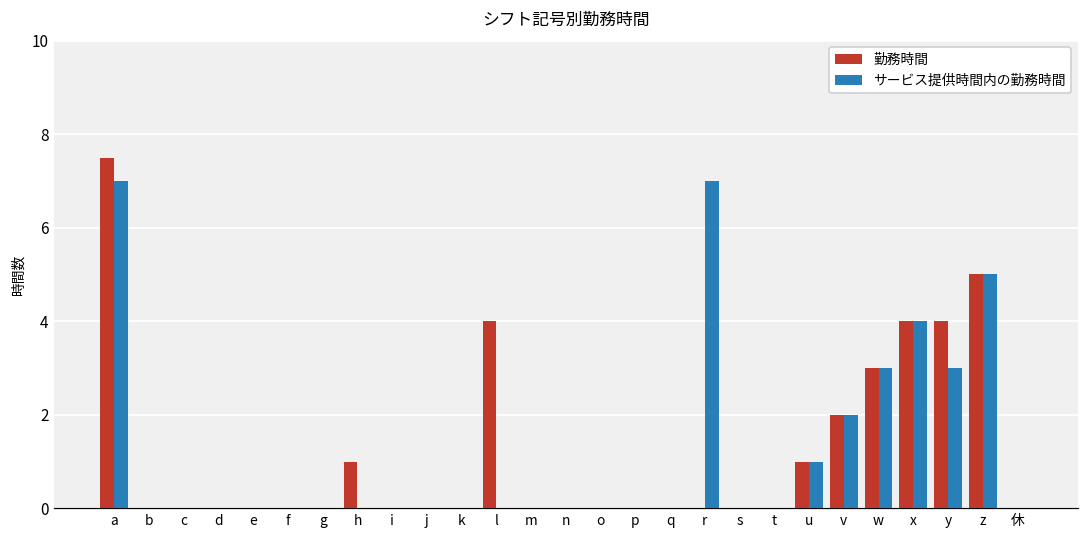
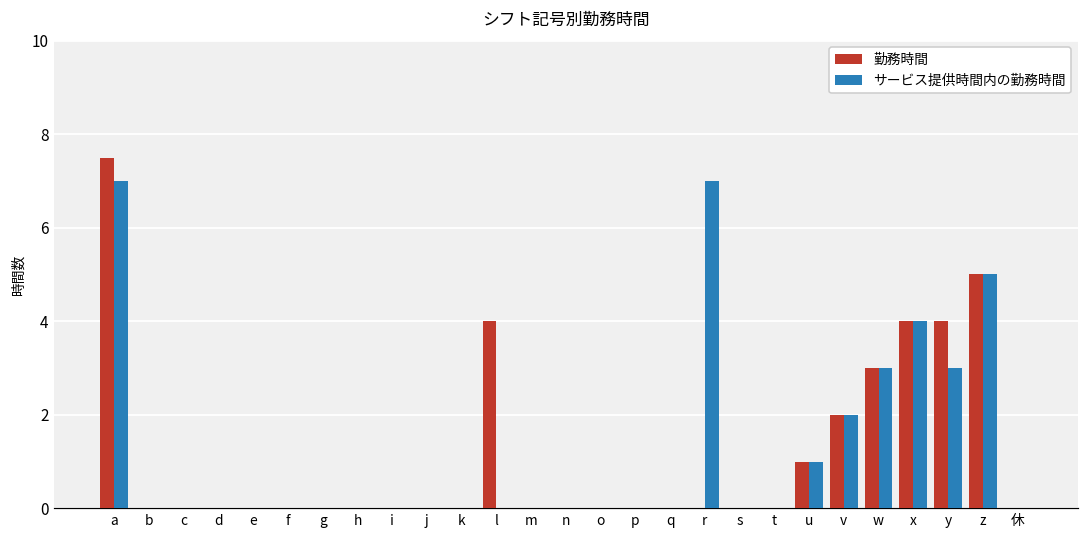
勤務時間, h: 1 -> 0
